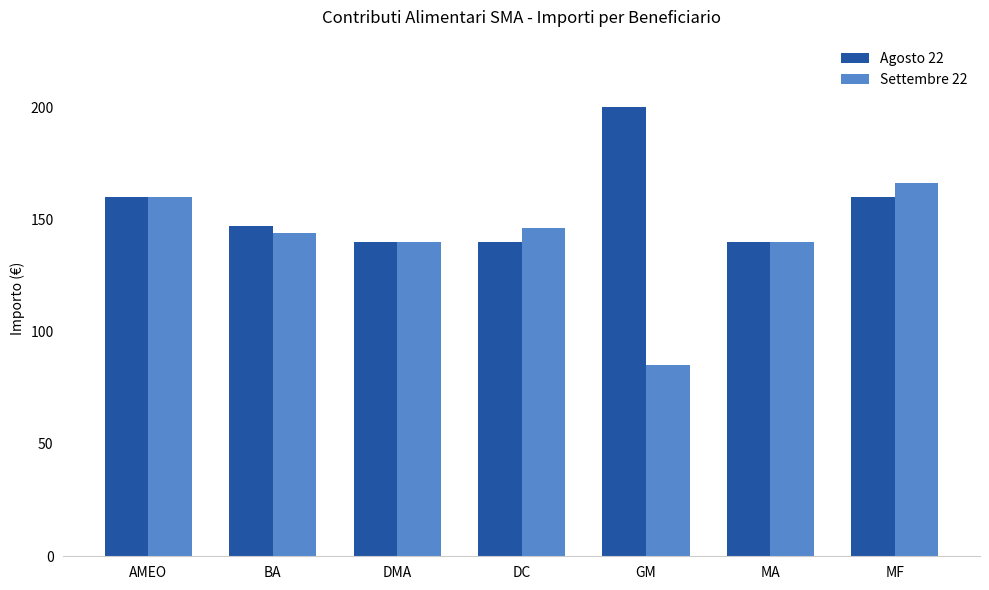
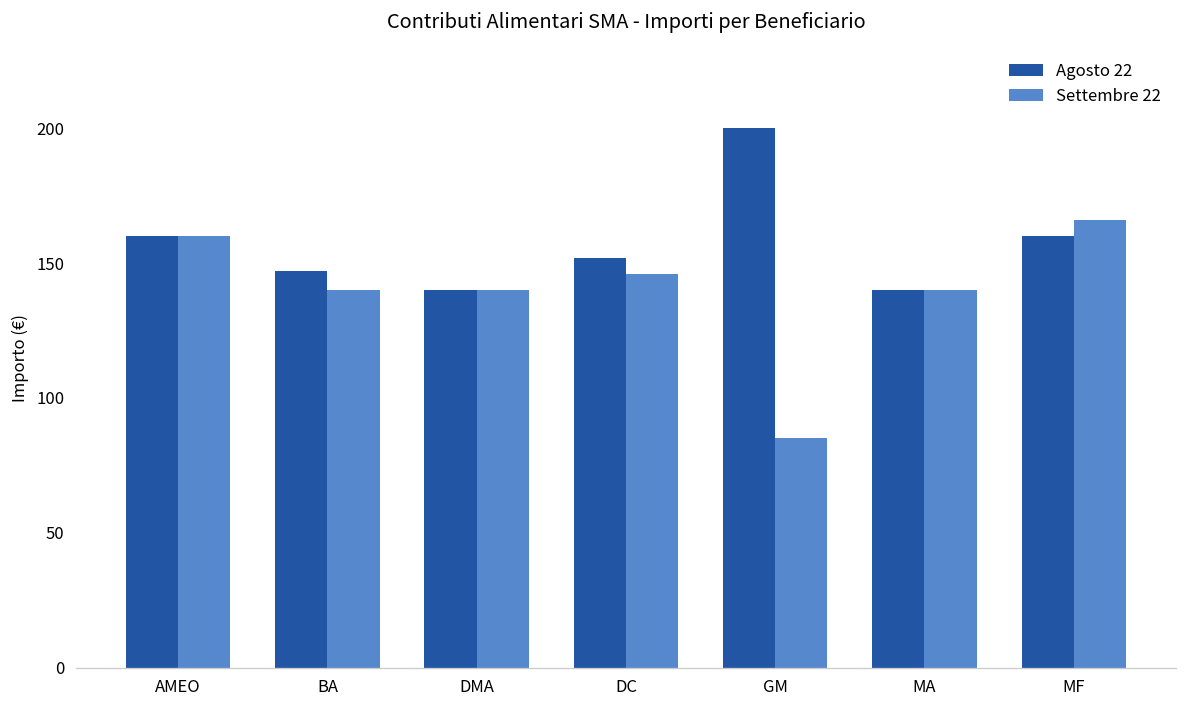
Settembre 22, BA: 144 -> 140
Agosto 22, DC: 140 -> 152
